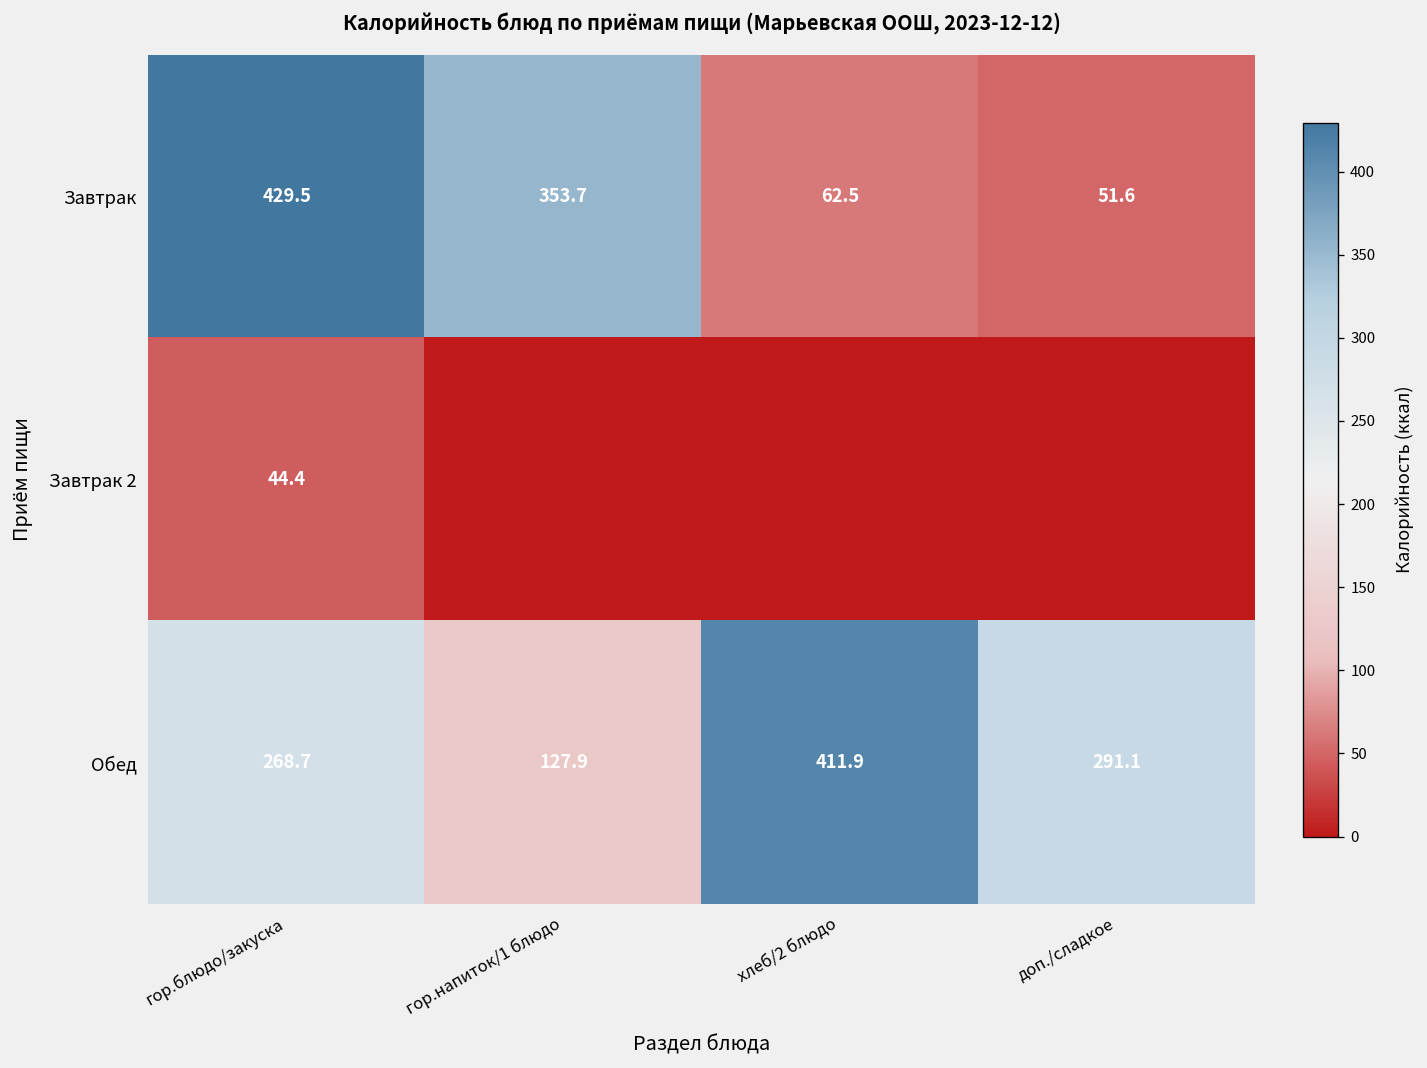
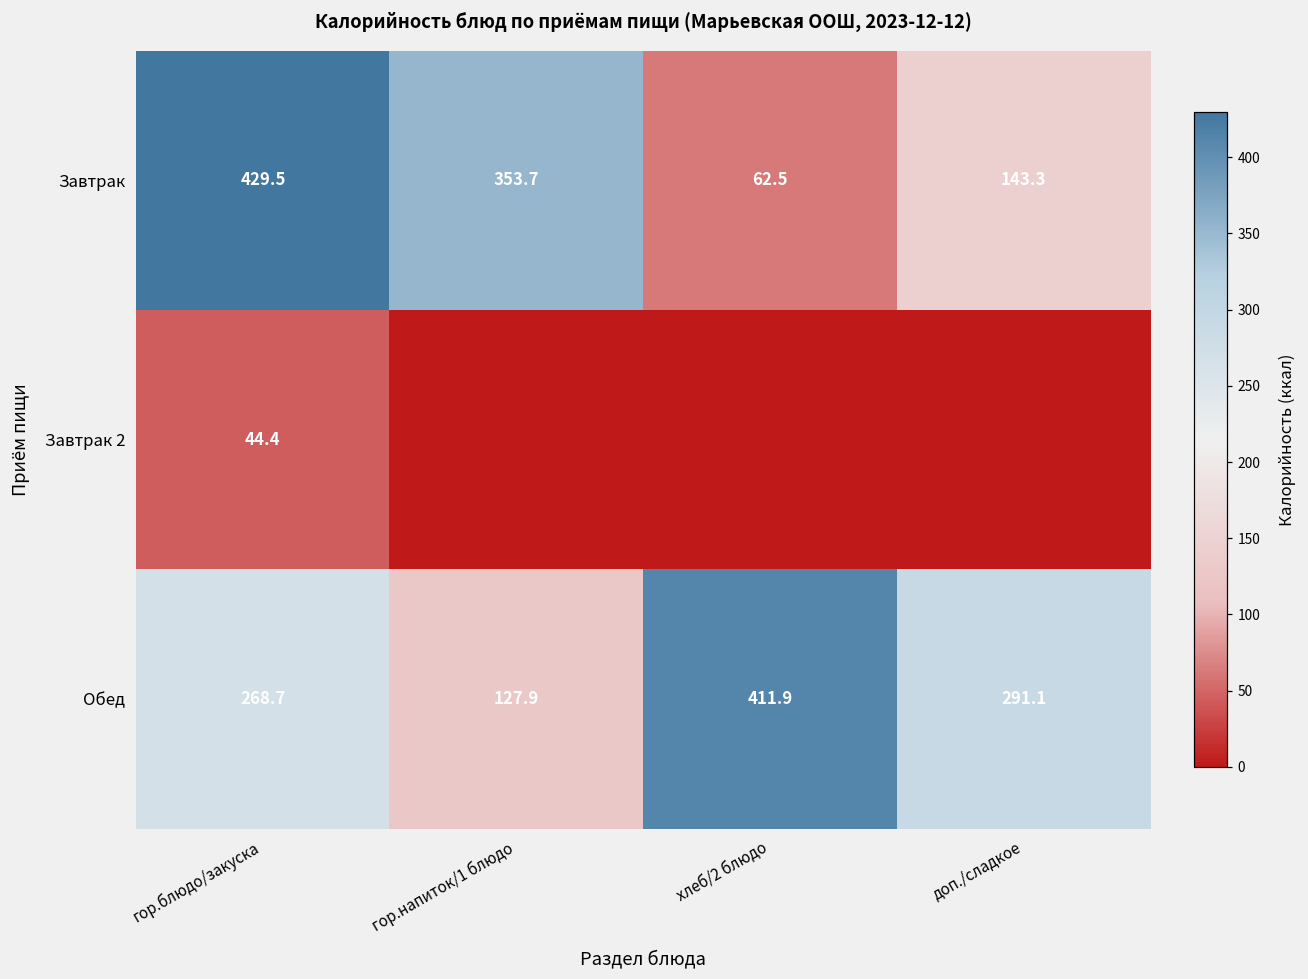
Завтрак, доп./сладкое: 51.6 -> 143.3
